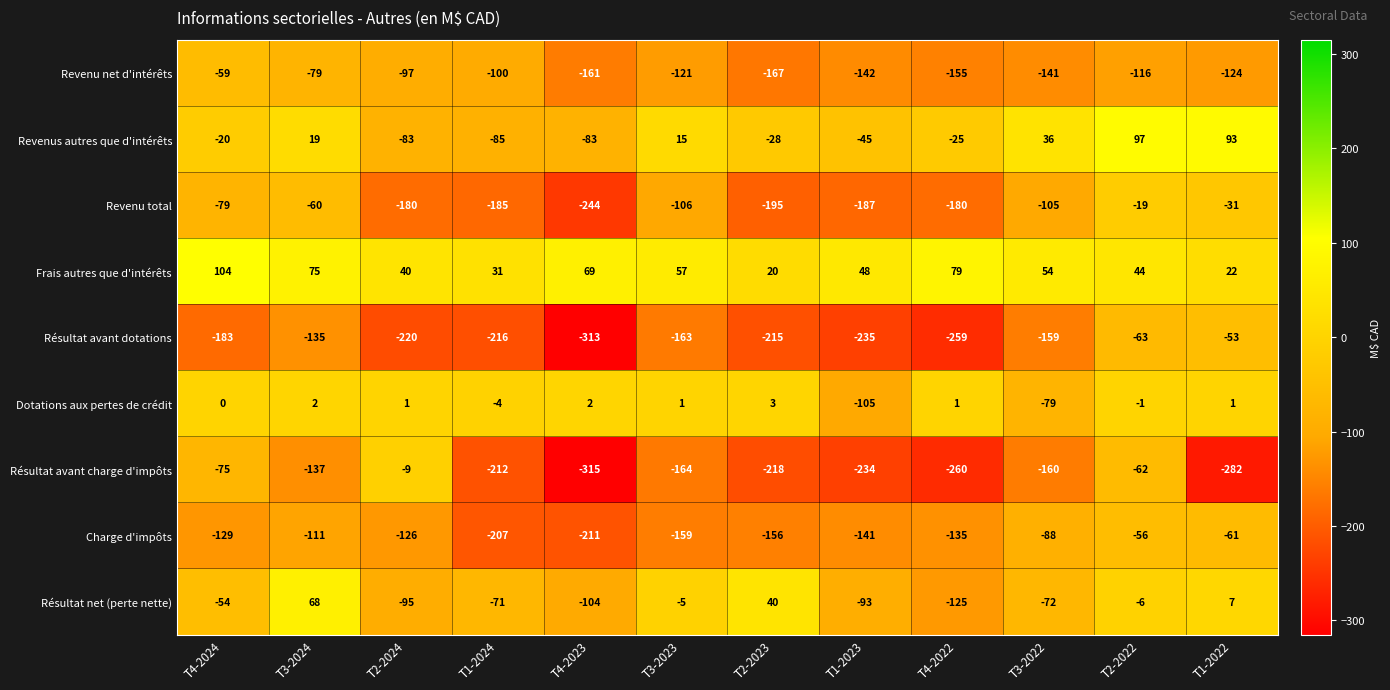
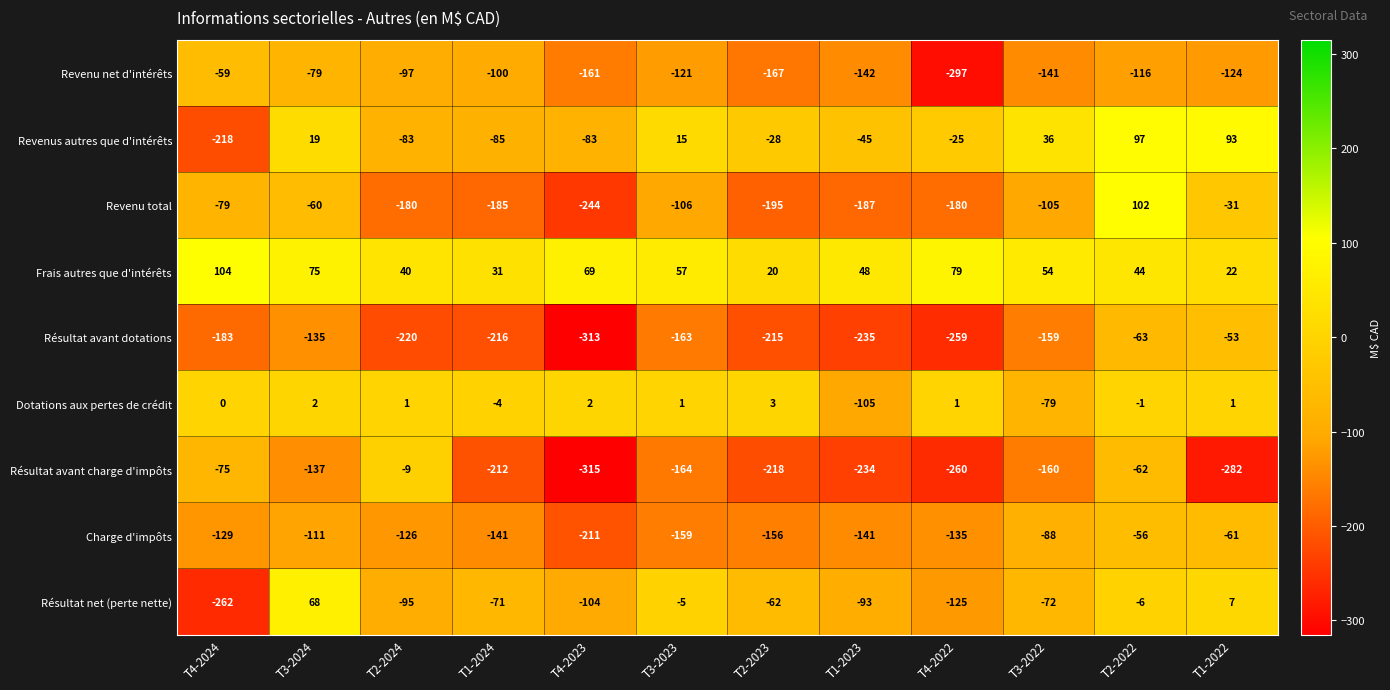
Revenu net d'intérêts, T4-2022: -155 -> -297
Revenus autres que d'intérêts, T4-2024: -20 -> -218
Revenu total, T2-2022: -19 -> 102
Charge d'impôts, T1-2024: -207 -> -141
Résultat net (perte nette), T4-2024: -54 -> -262
Résultat net (perte nette), T2-2023: 40 -> -62
